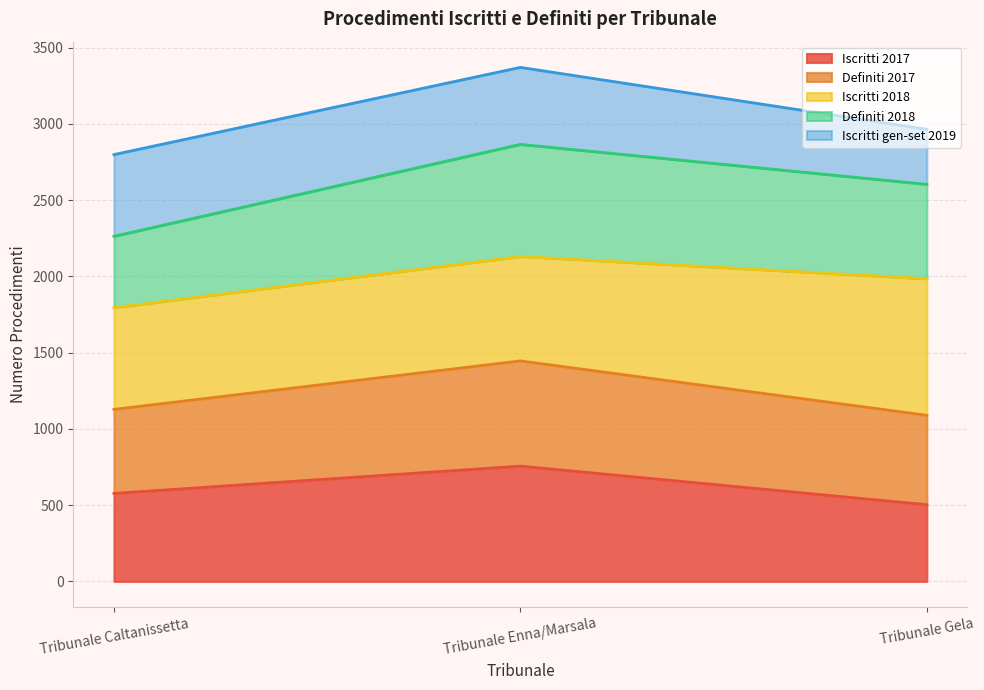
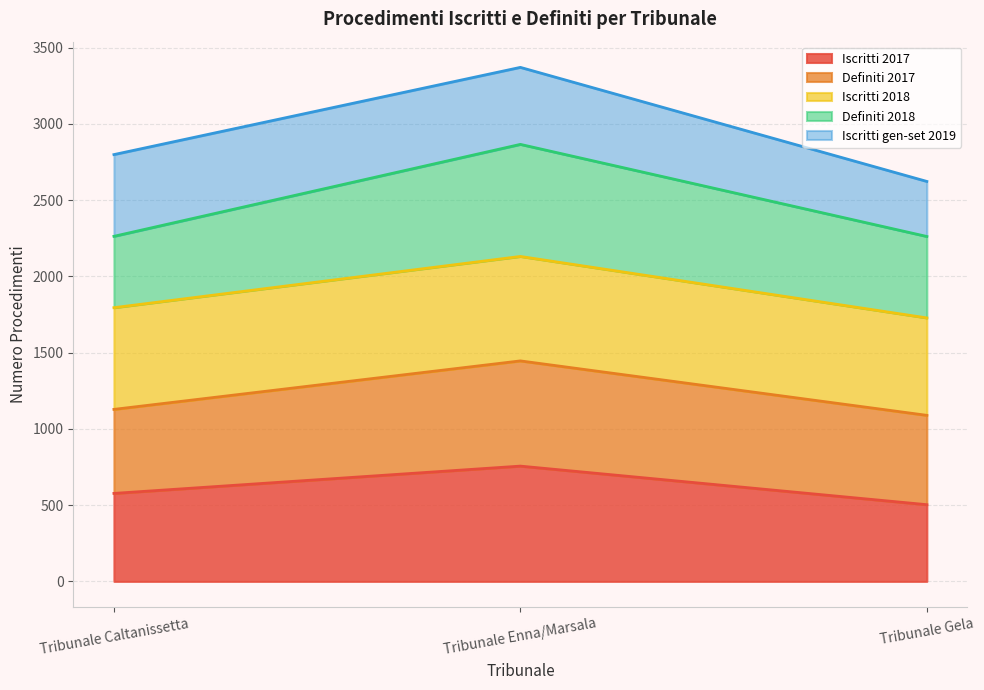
Iscritti 2018, Tribunale Gela: 900 -> 640
Definiti 2018, Tribunale Gela: 620 -> 530
